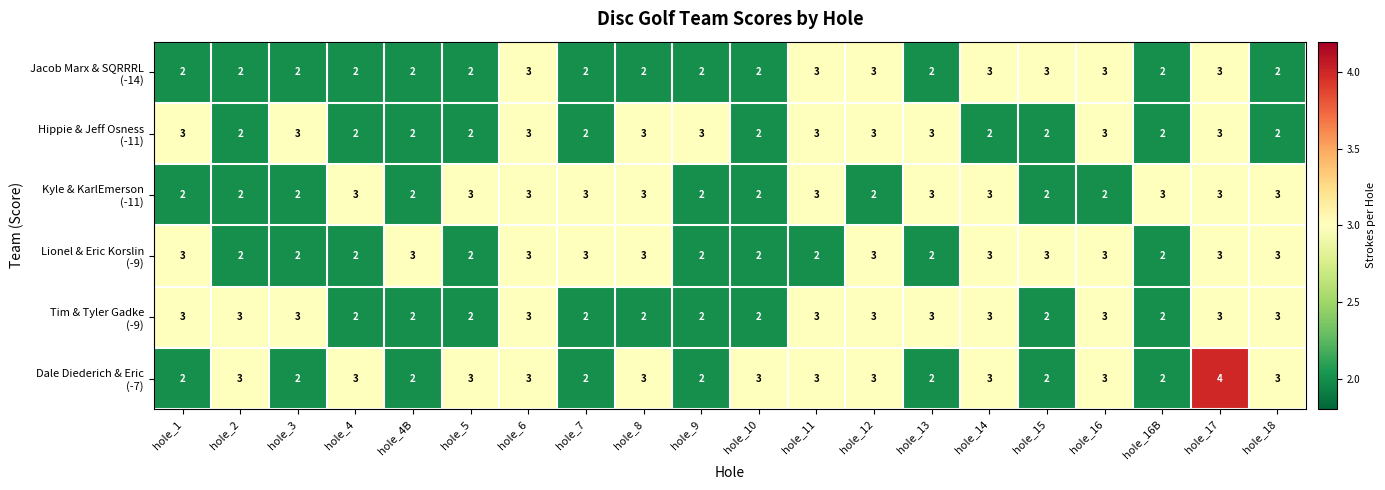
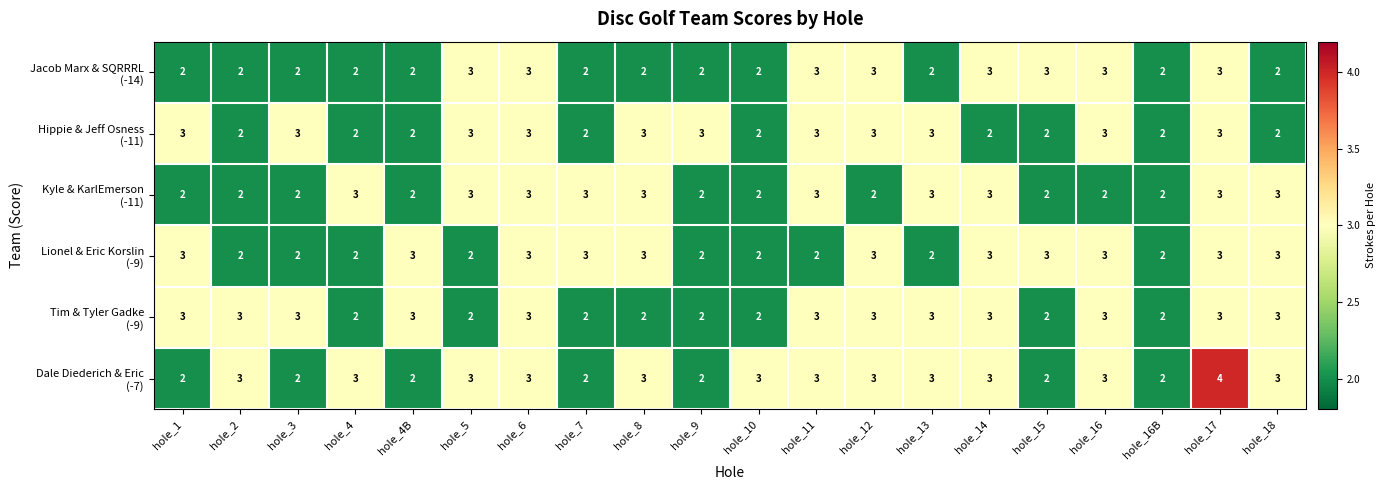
Jacob Marx & SQRRRL (-14), hole_5: 2 -> 3
Hippie & Jeff Osness (-11), hole_5: 2 -> 3
Kyle & KarlEmerson (-11), hole_16B: 3 -> 2
Tim & Tyler Gadke (-9), hole_4B: 2 -> 3
Dale Diederich & Eric (-7), hole_13: 2 -> 3
